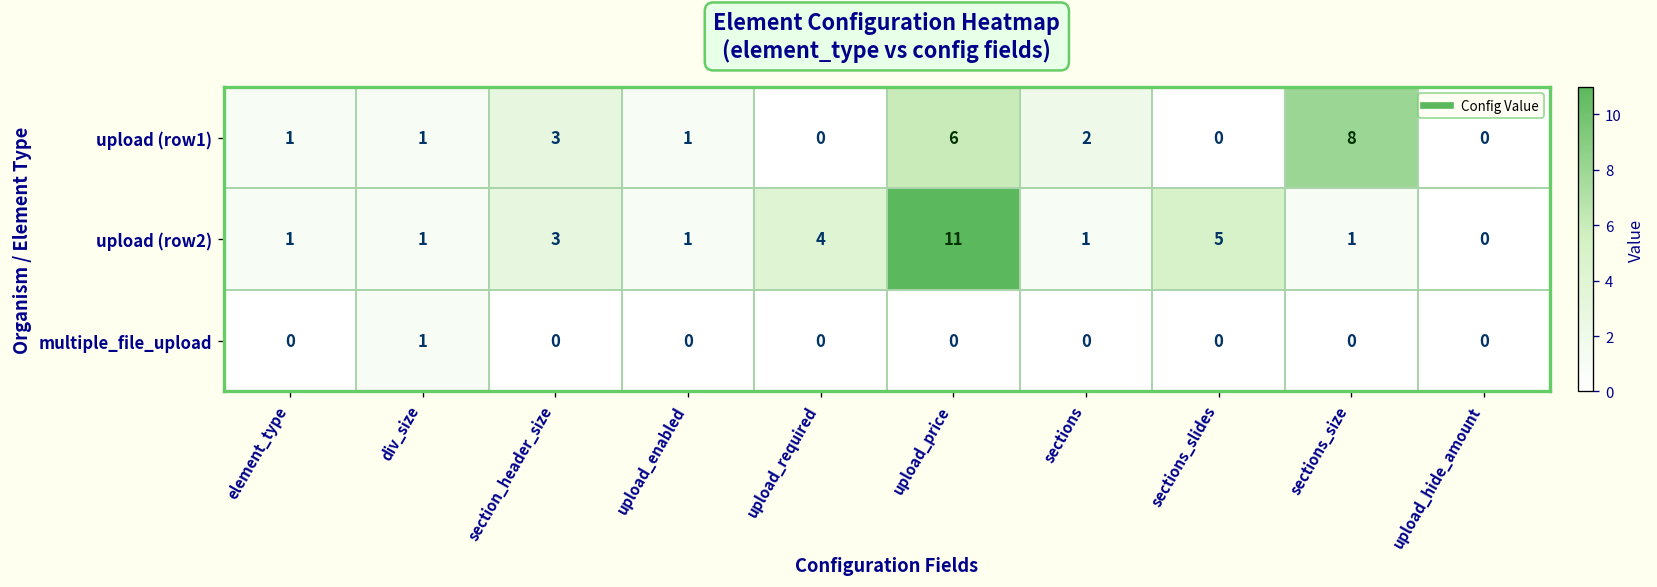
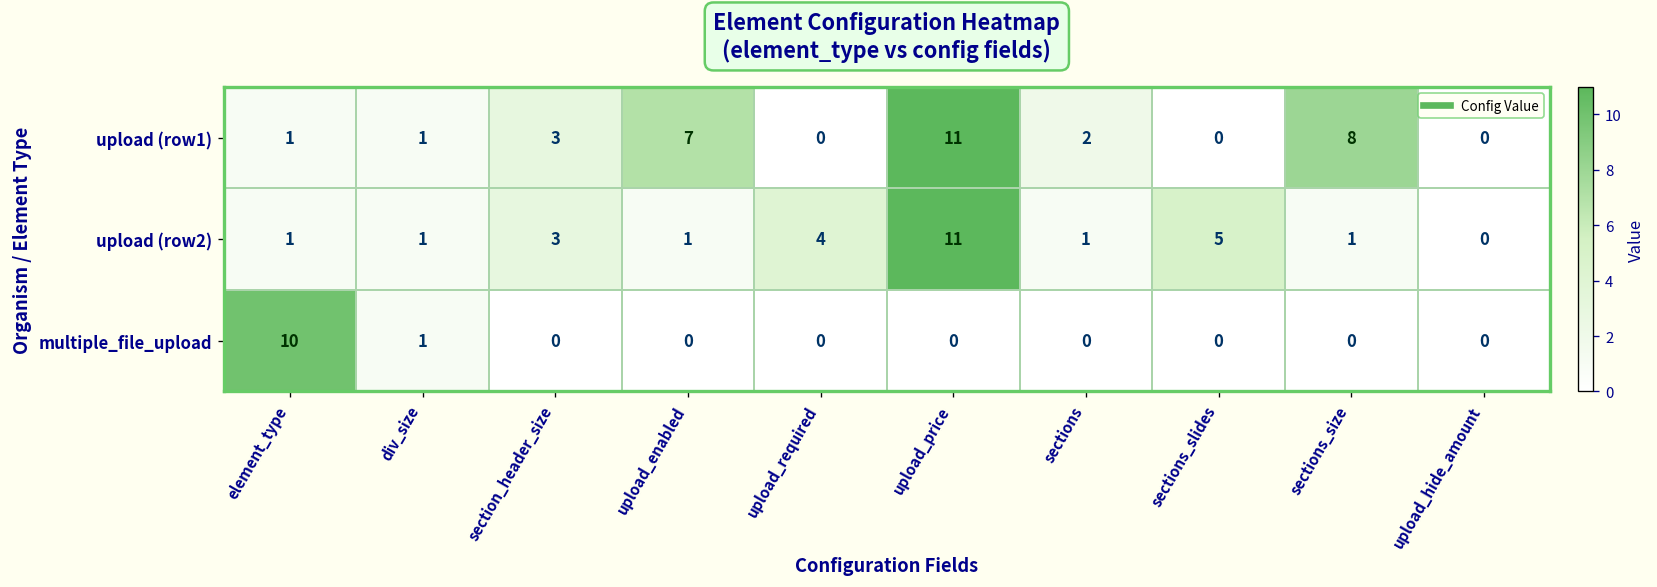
upload (row1), upload_enabled: 1 -> 7
upload (row1), upload_price: 6 -> 11
multiple_file_upload, element_type: 0 -> 10
